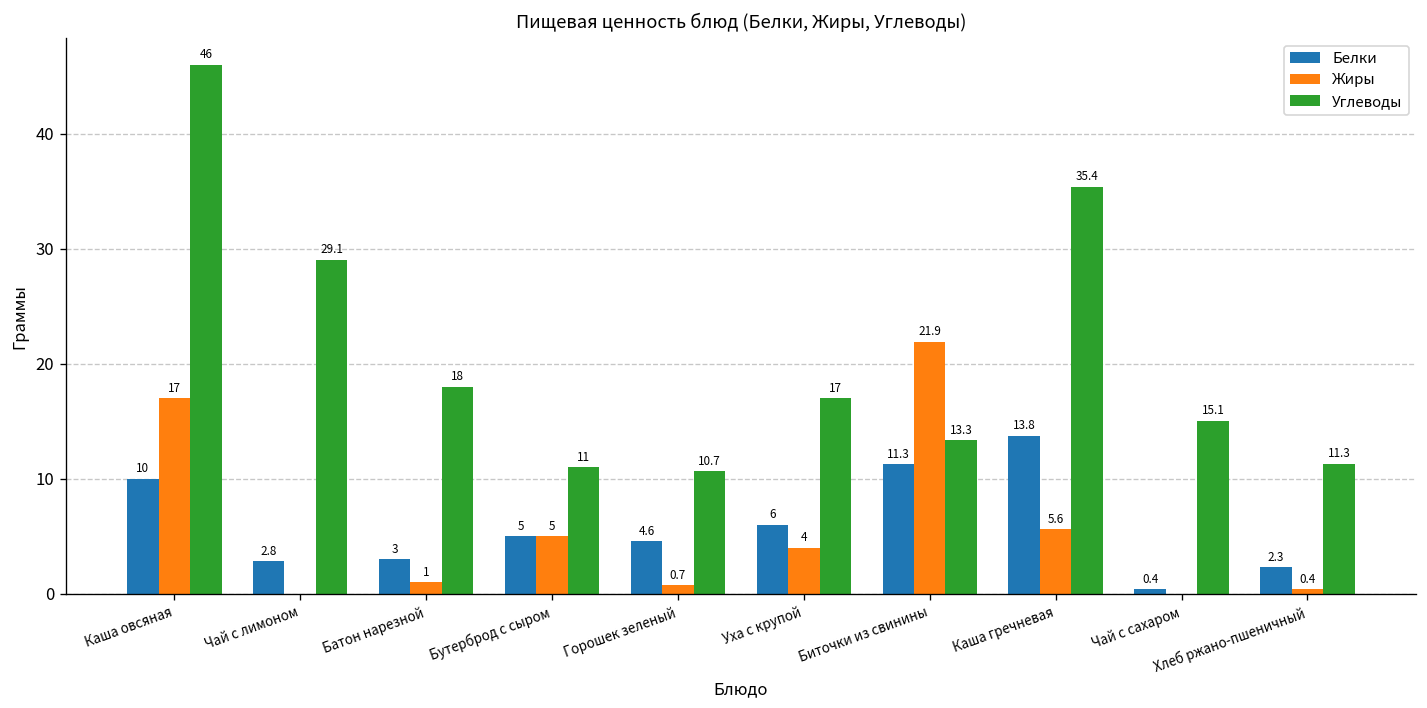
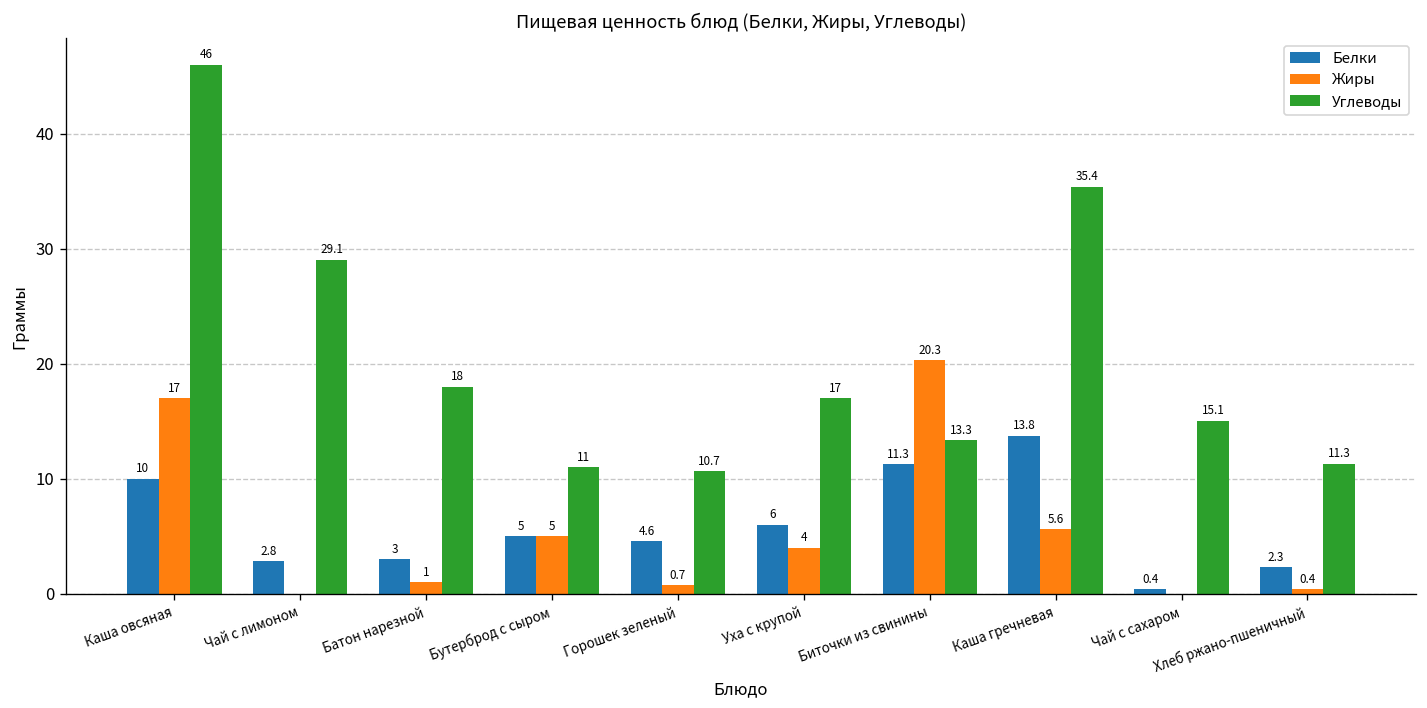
Жиры, Биточки из свинины: 21.9 -> 20.3
